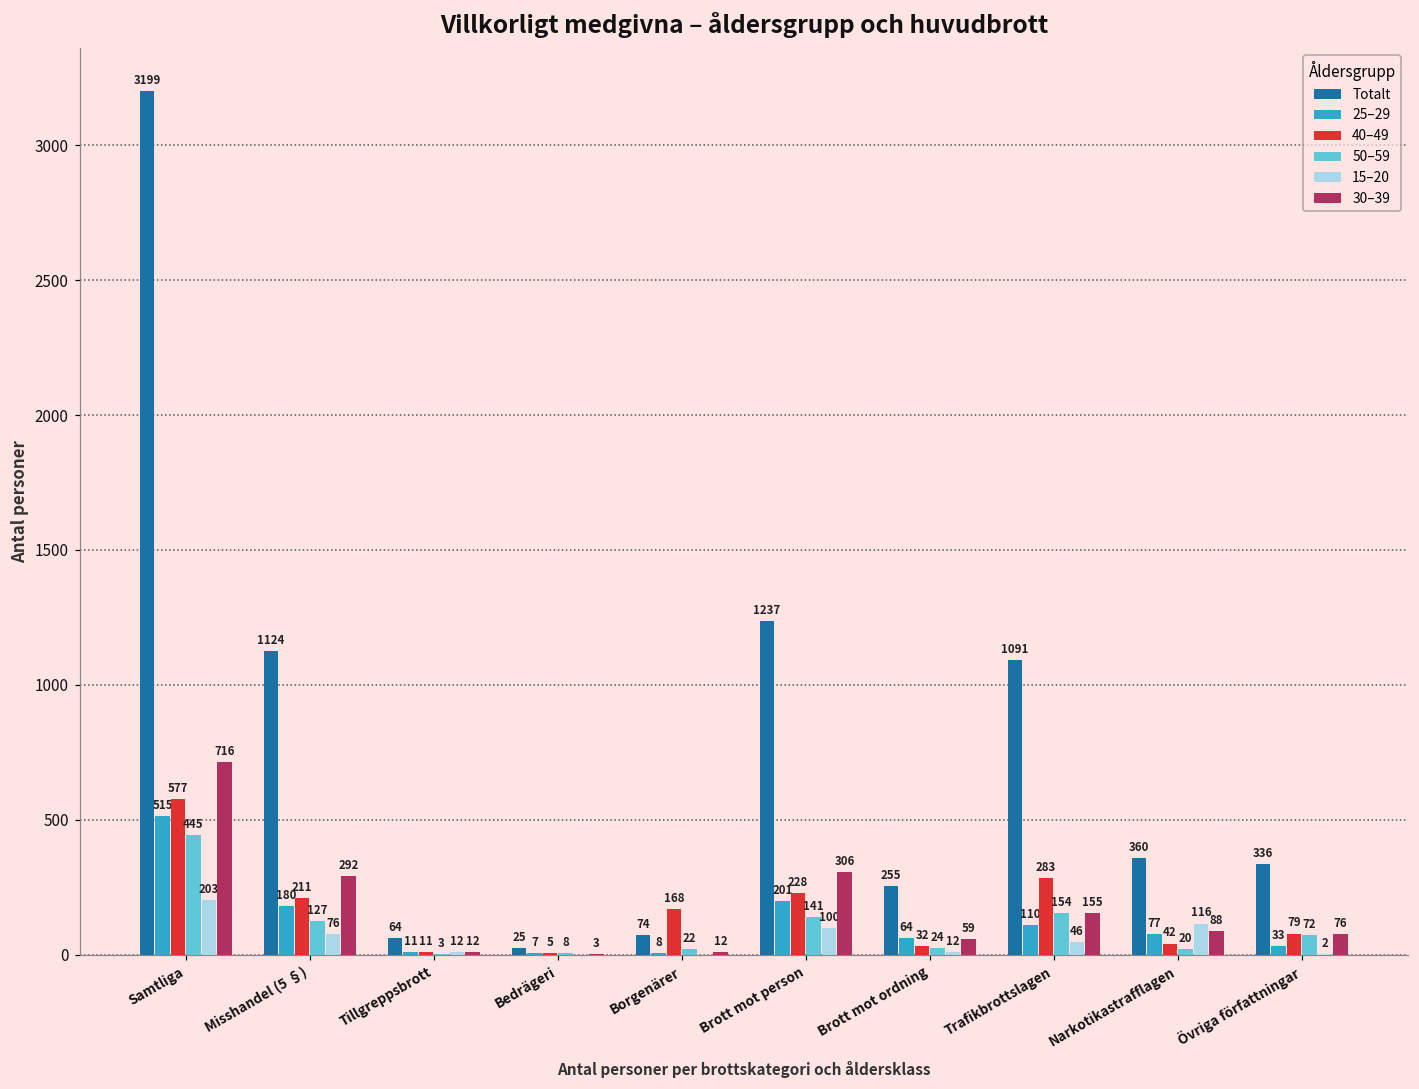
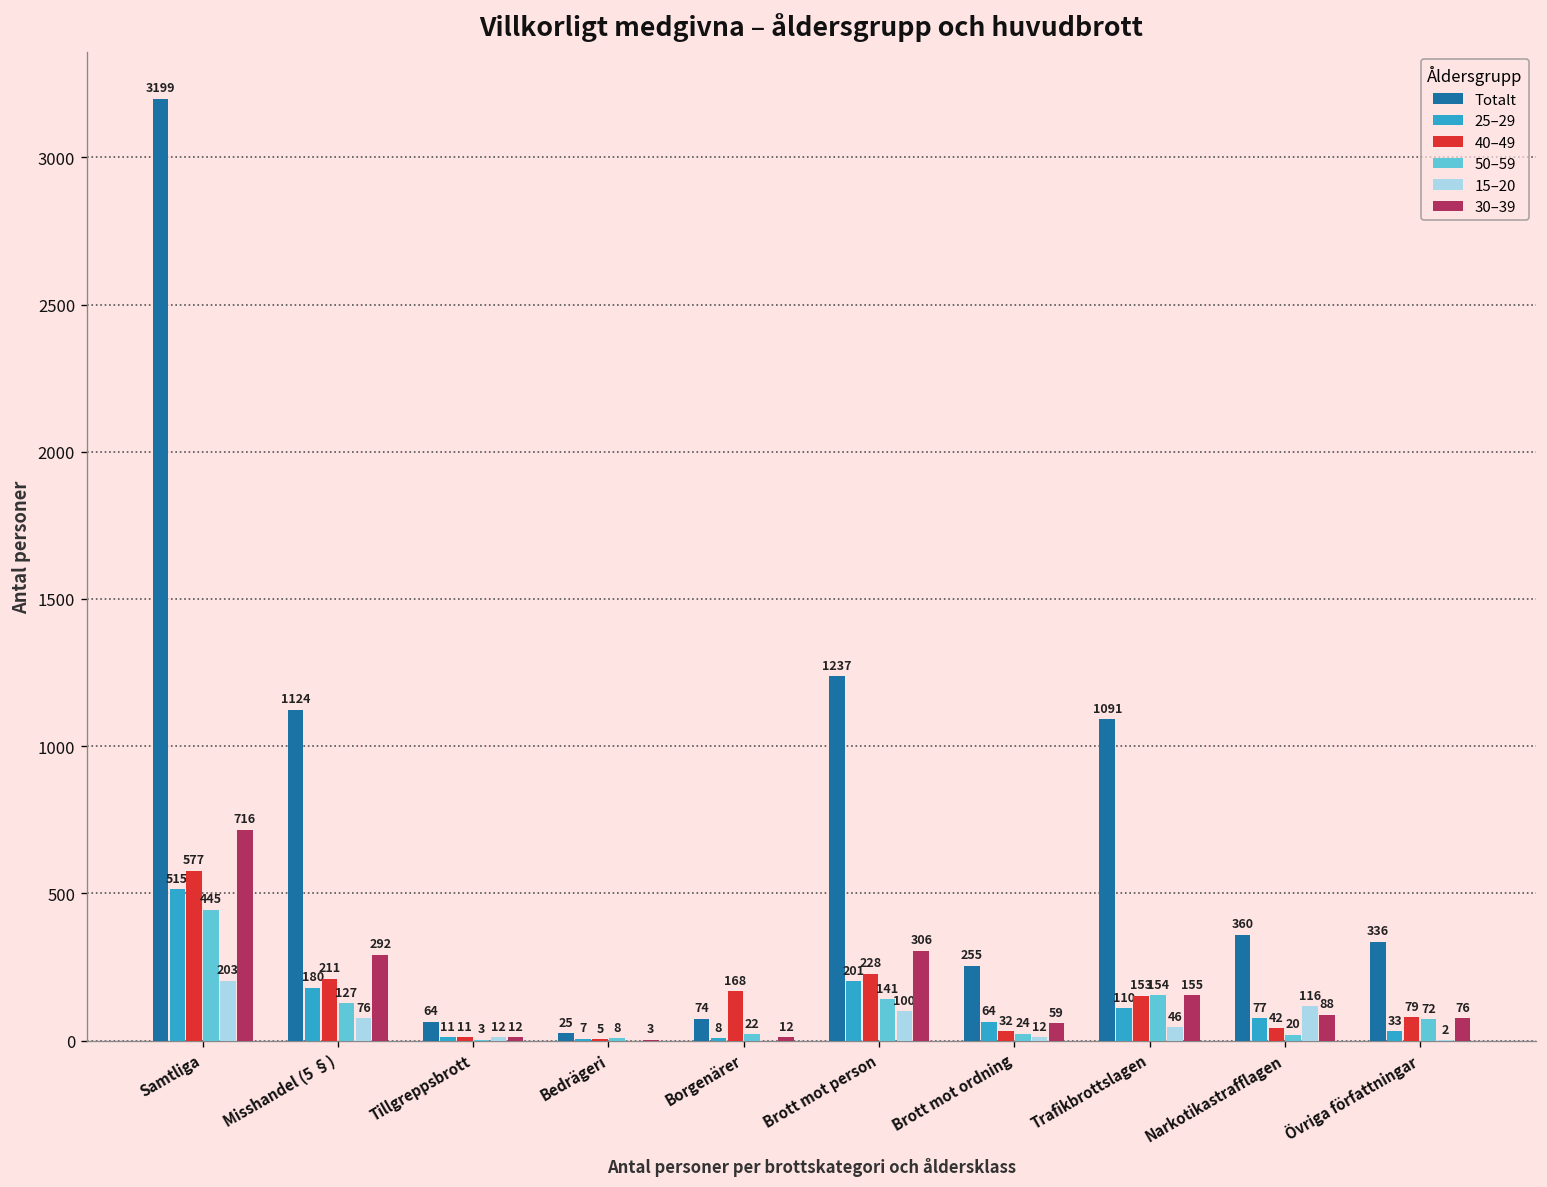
40–49, Trafikbrottslagen: 283 -> 153
